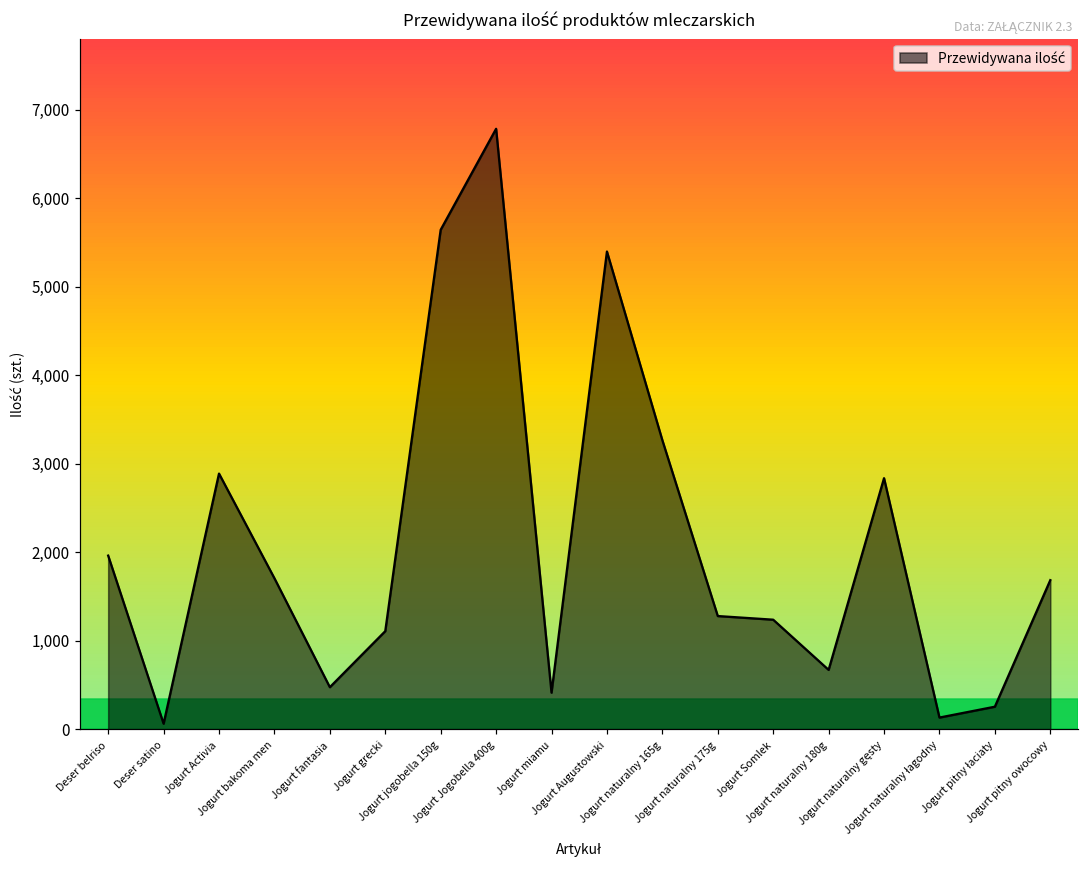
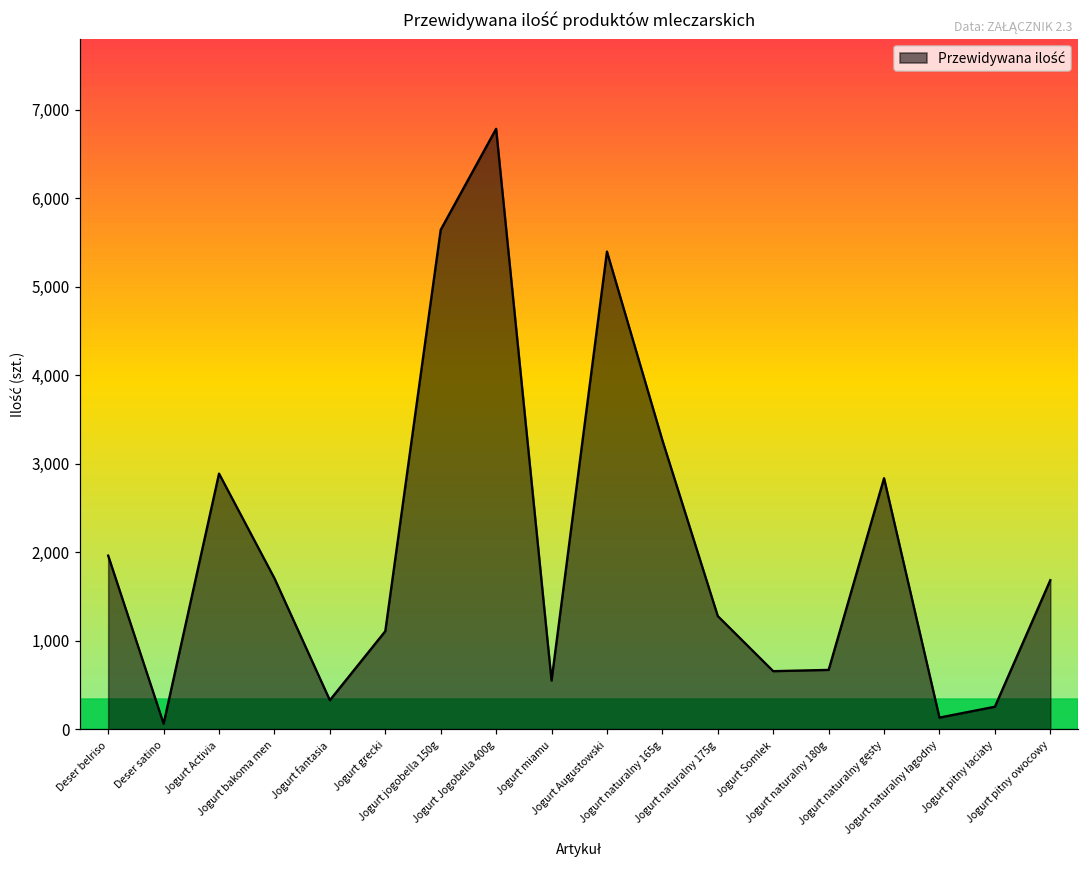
Jogurt fantasia: 500 -> 300
Jogurt miamu: 400 -> 600
Jogurt Somlek: 1,200 -> 700
